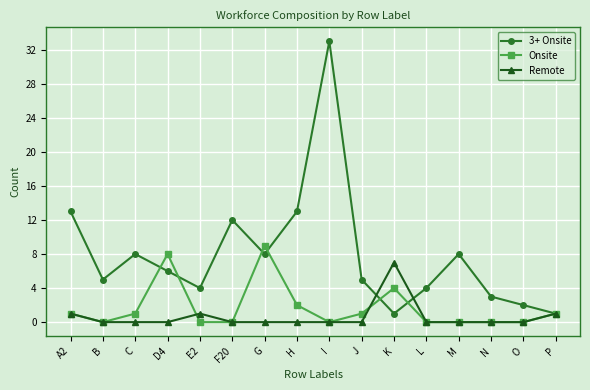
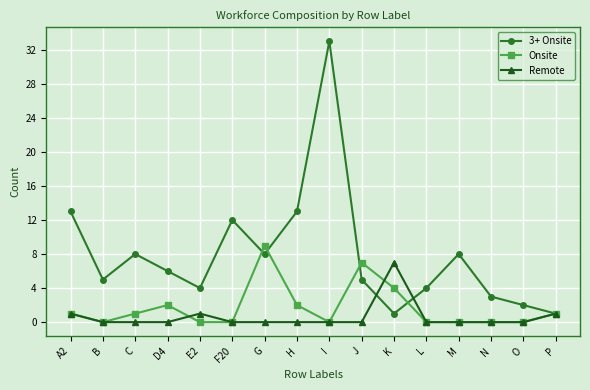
Onsite, D4: 8 -> 2
Onsite, J: 1 -> 7
